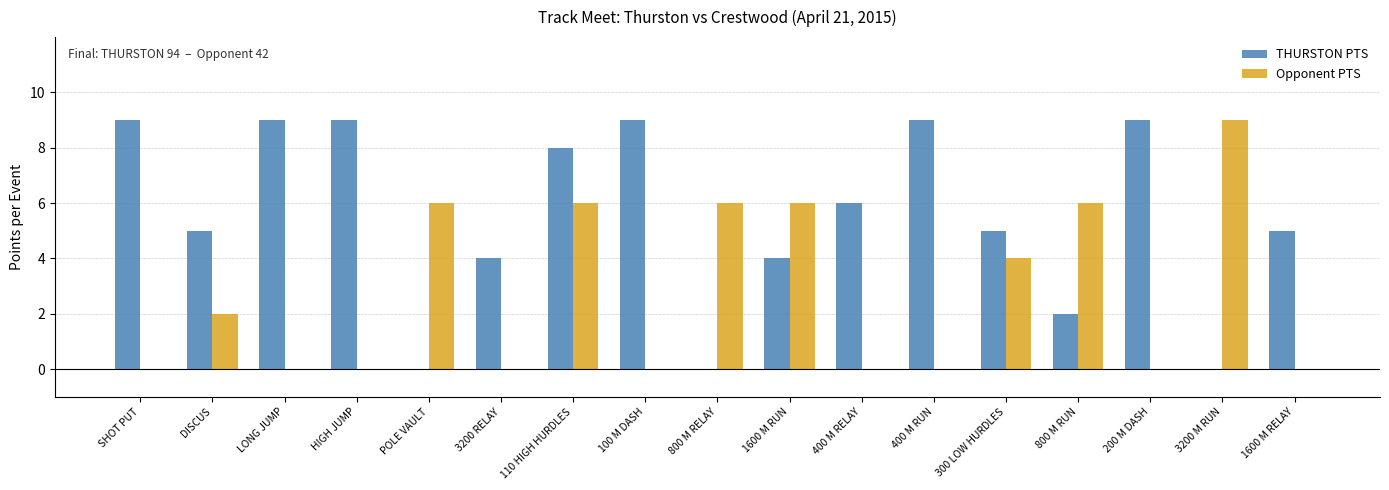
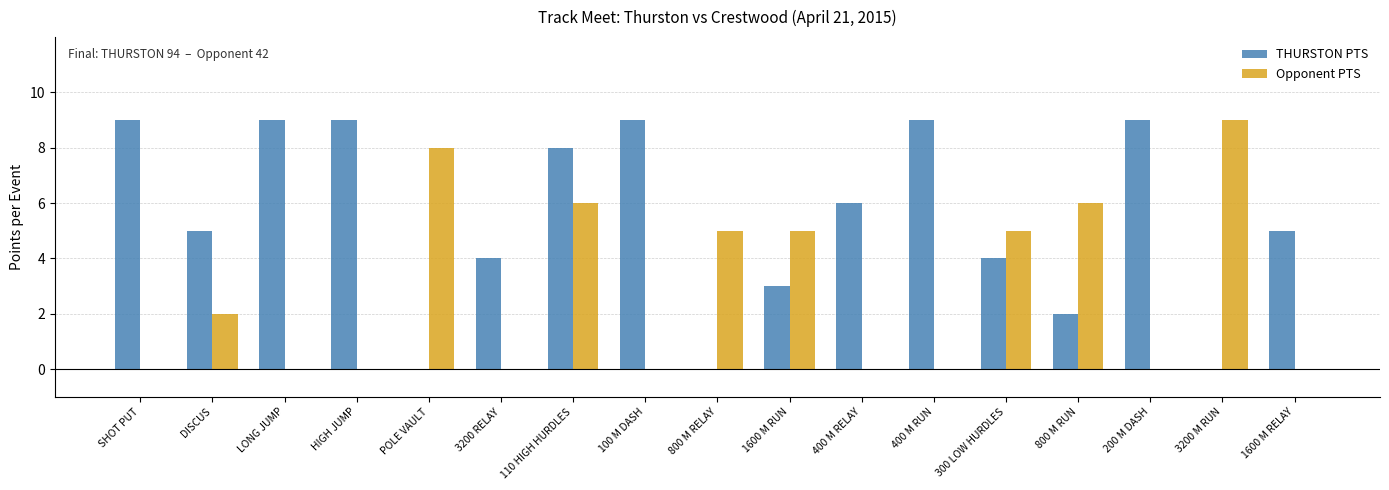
Opponent PTS, POLE VAULT: 6 -> 8
Opponent PTS, 800 M RELAY: 6 -> 5
THURSTON PTS, 1600 M RUN: 4 -> 3
Opponent PTS, 1600 M RUN: 6 -> 5
THURSTON PTS, 300 LOW HURDLES: 5 -> 4
Opponent PTS, 300 LOW HURDLES: 4 -> 5
